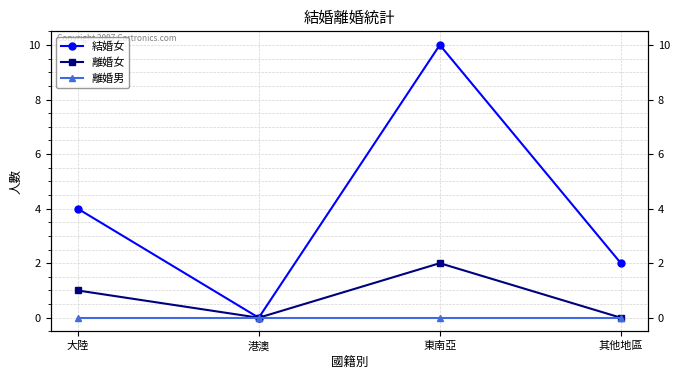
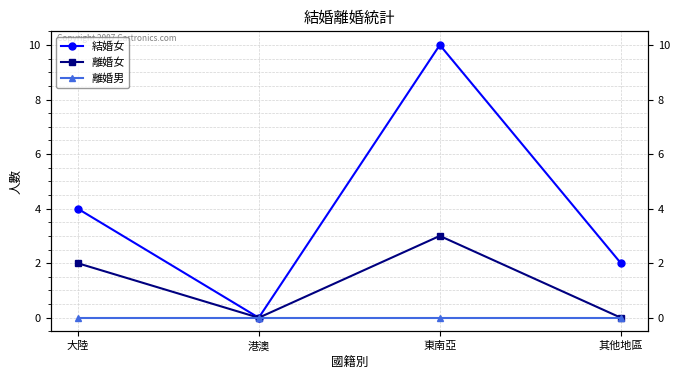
離婚女, 大陸: 1 -> 2
離婚女, 東南亞: 2 -> 3
